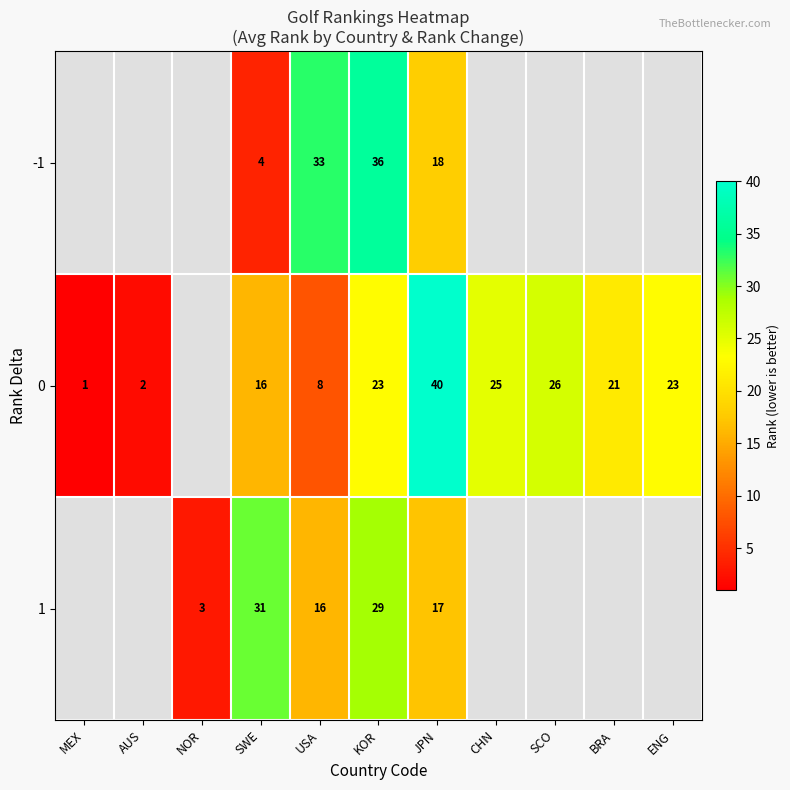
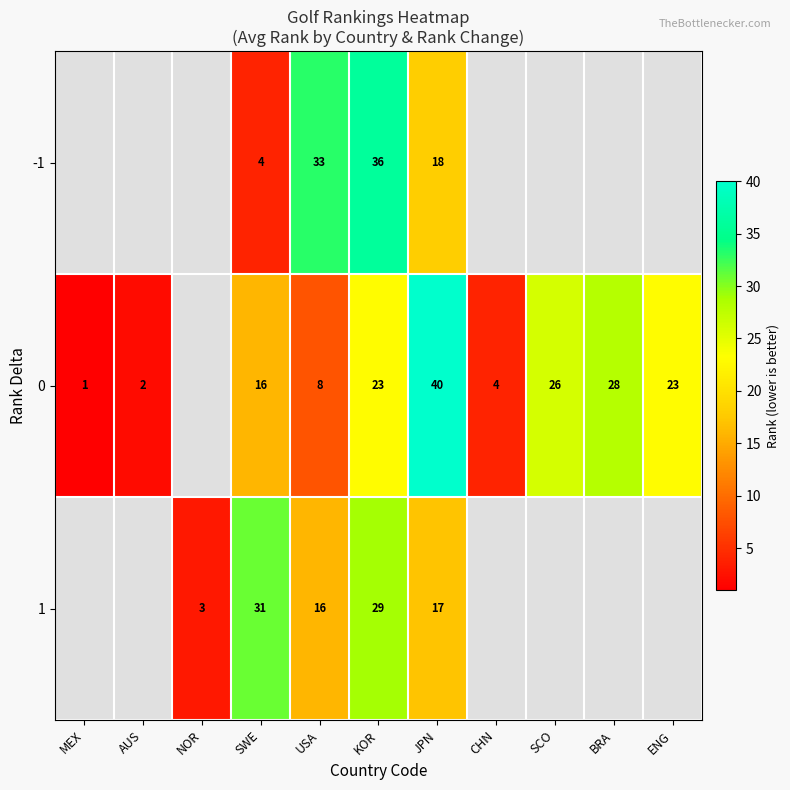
0, CHN: 25 -> 4
0, BRA: 21 -> 28
